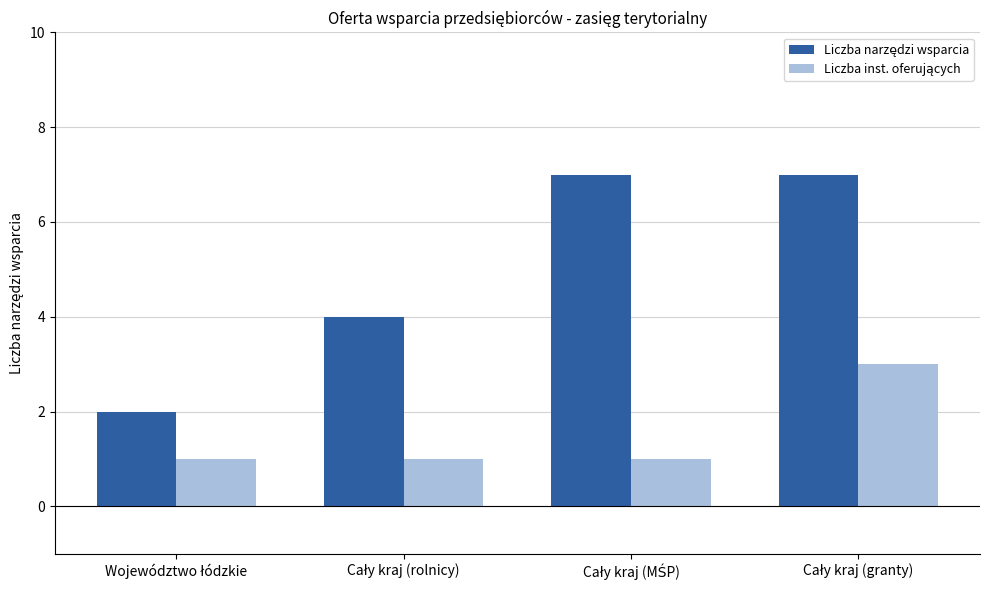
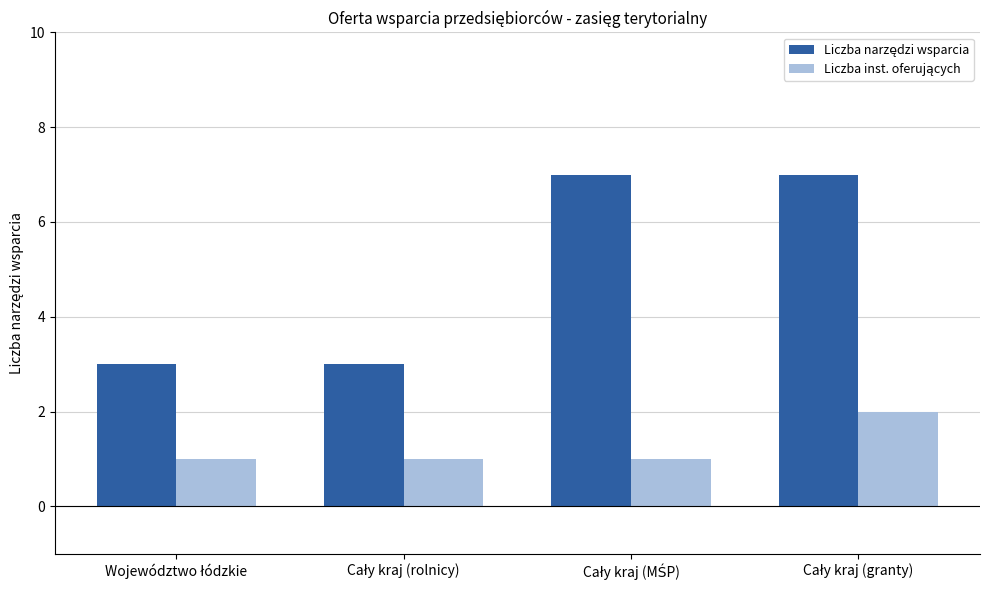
Liczba narzędzi wsparcia, Województwo łódzkie: 2 -> 3
Liczba narzędzi wsparcia, Cały kraj (rolnicy): 4 -> 3
Liczba inst. oferujących, Cały kraj (granty): 3 -> 2
